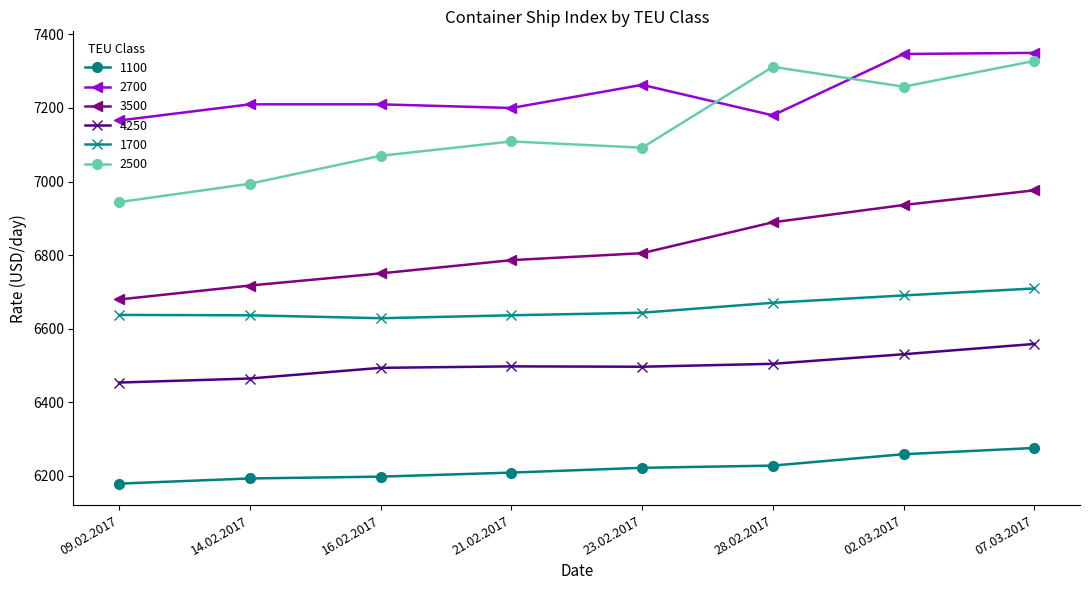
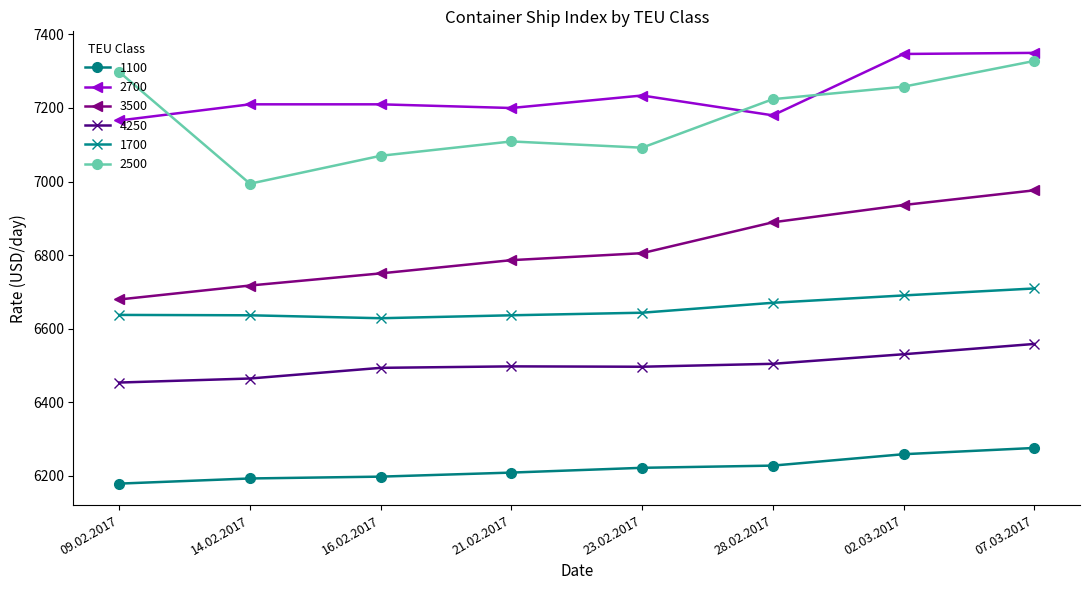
2500, 09.02.2017: 6940 -> 7300
2700, 23.02.2017: 7260 -> 7230
2500, 28.02.2017: 7310 -> 7220
